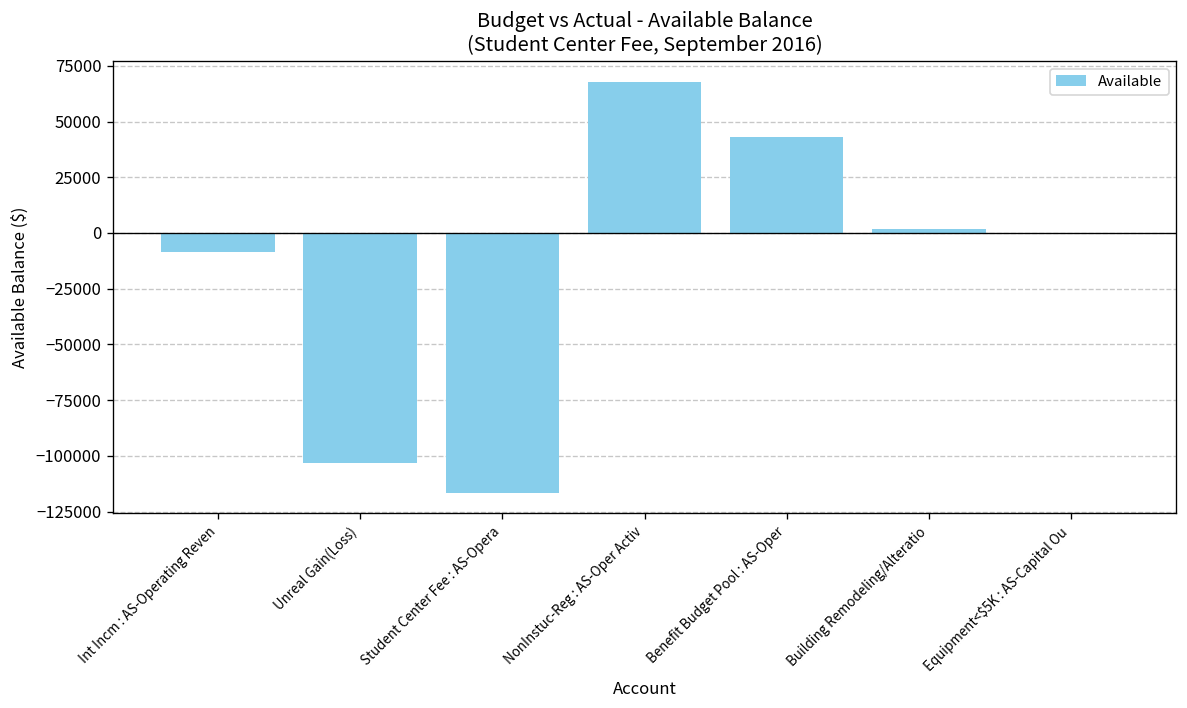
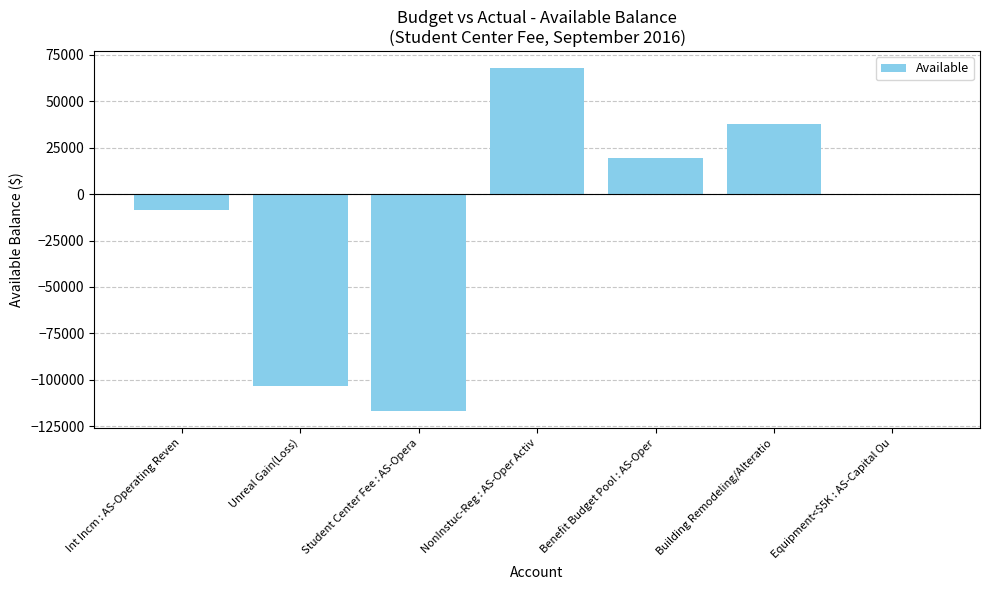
Benefit Budget Pool : AS-Oper: 43000 -> 20000
Building Remodeling/Alteratio: 2000 -> 38000
